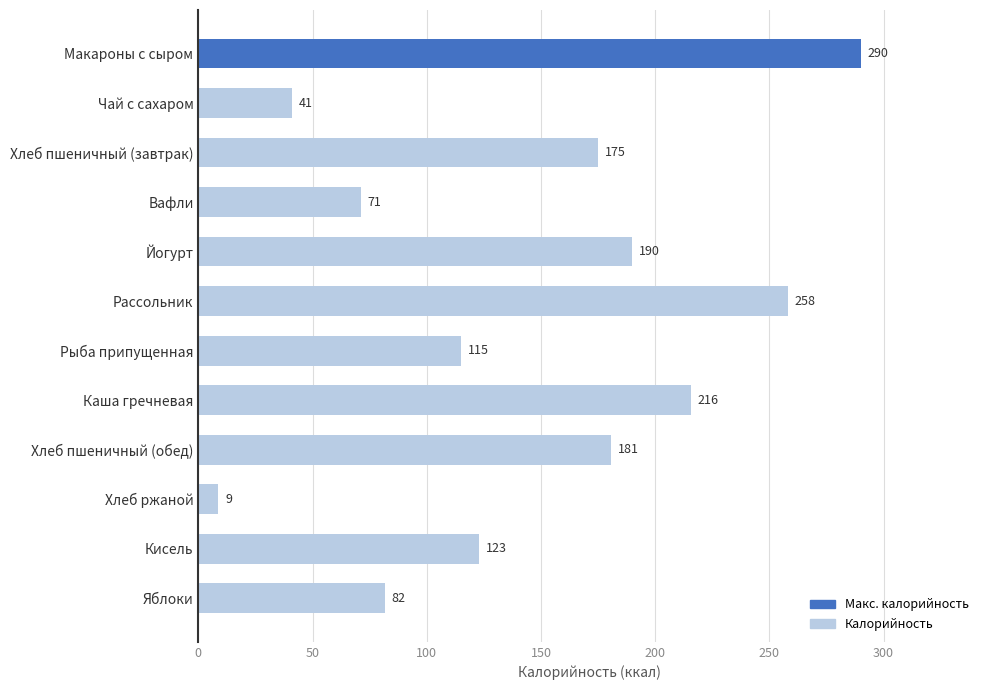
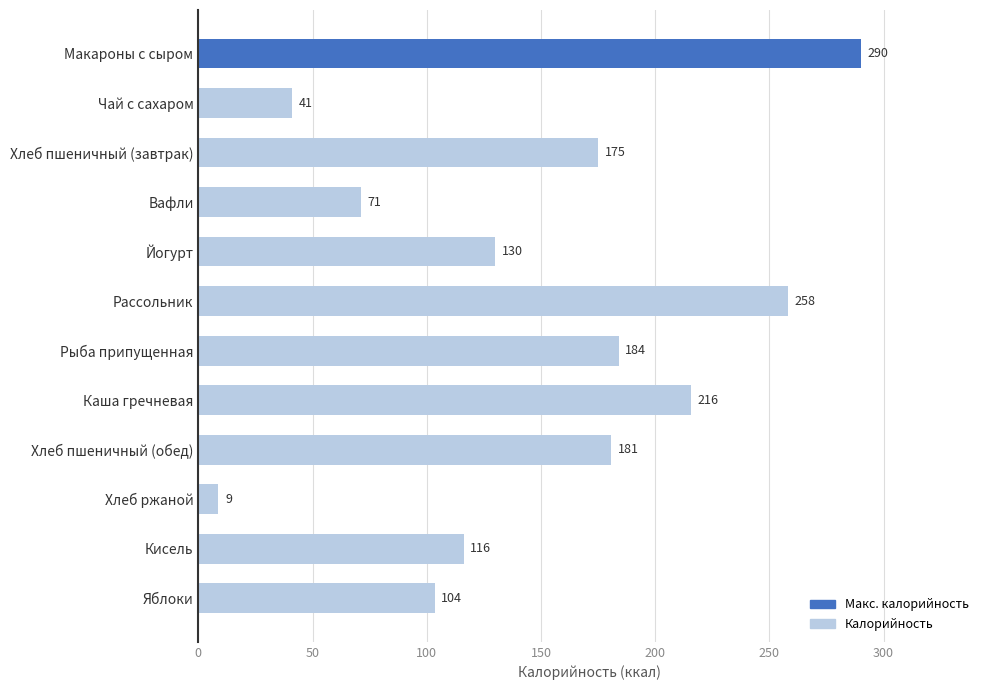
Йогурт: 190 -> 130
Рыба припущенная: 115 -> 184
Кисель: 123 -> 116
Яблоки: 82 -> 104
